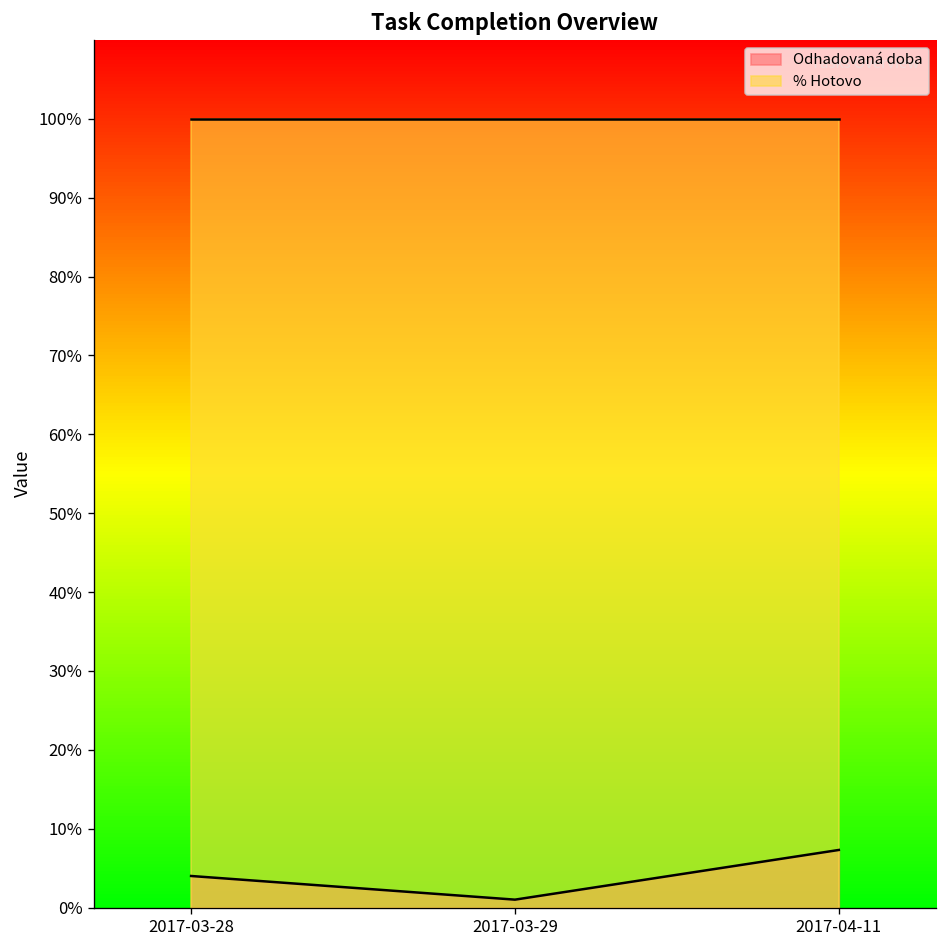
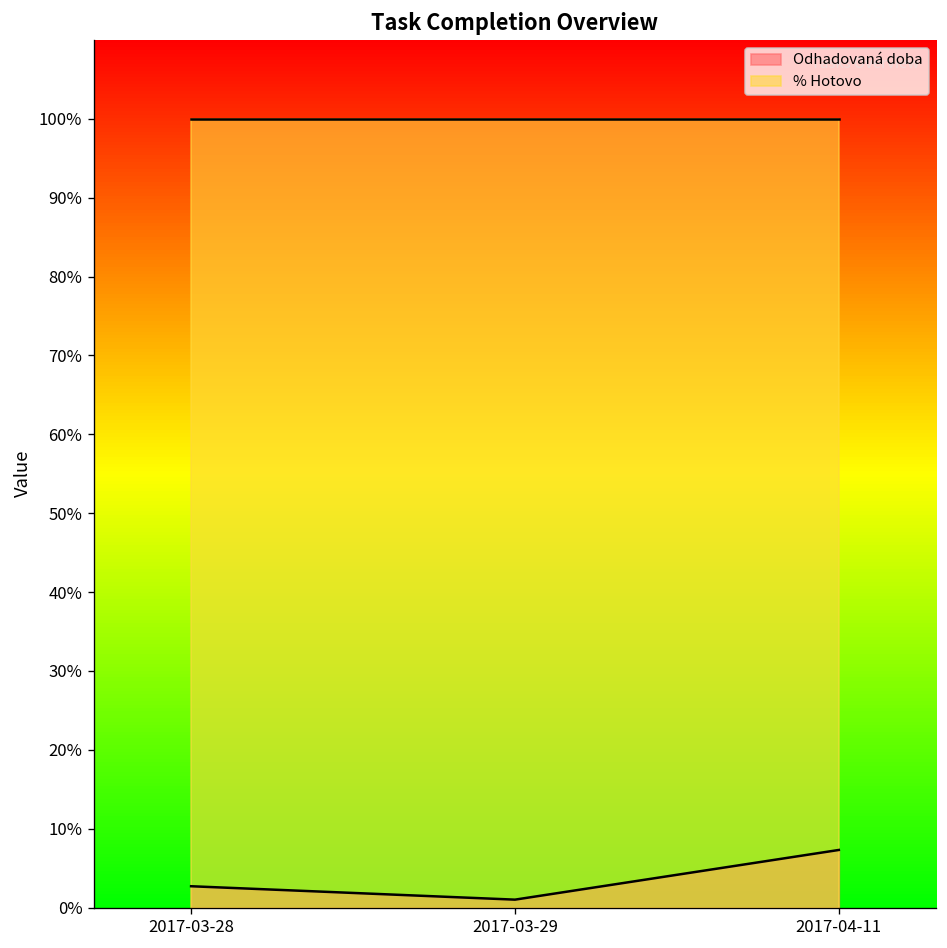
Odhadovaná doba, 2017-03-28: 4% -> 3%
